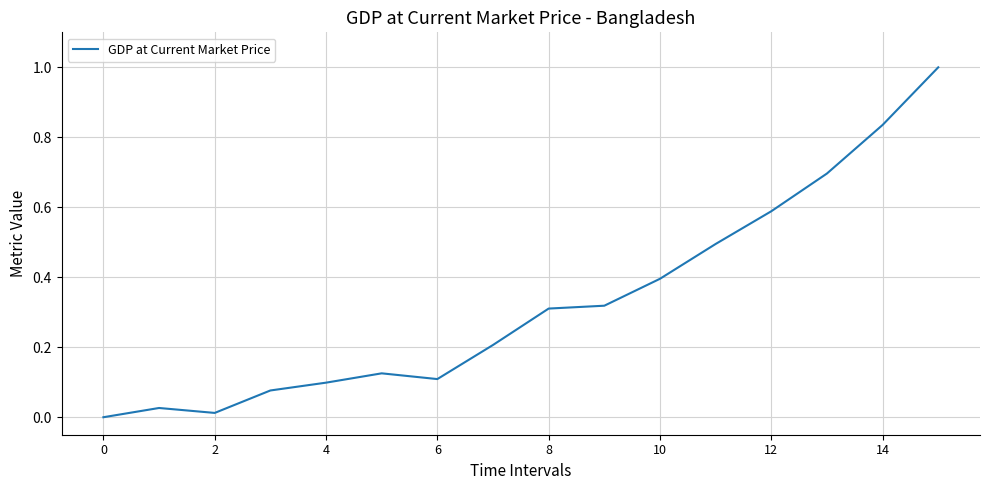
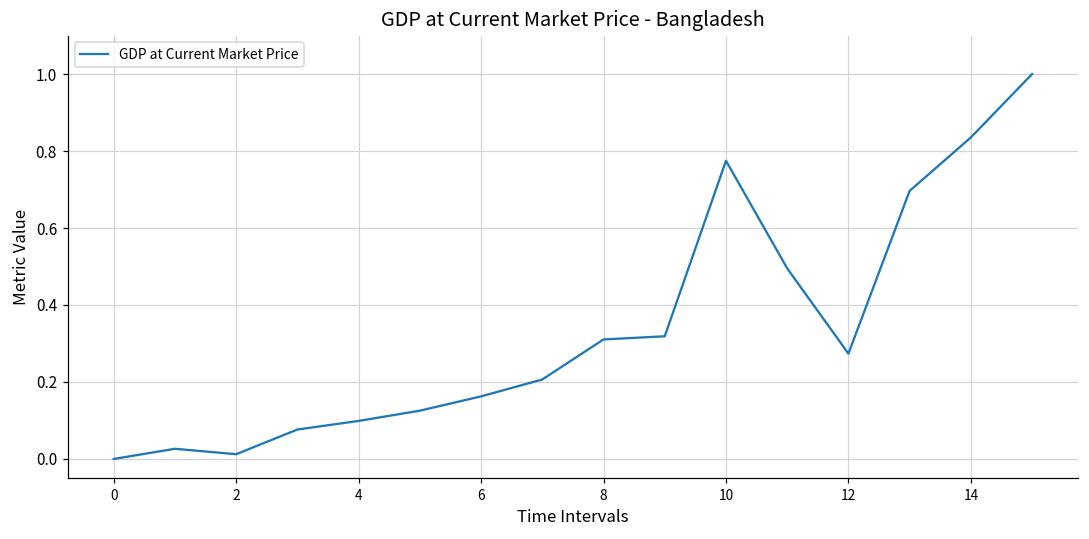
6: 0.11 -> 0.16
10: 0.40 -> 0.77
12: 0.59 -> 0.27
